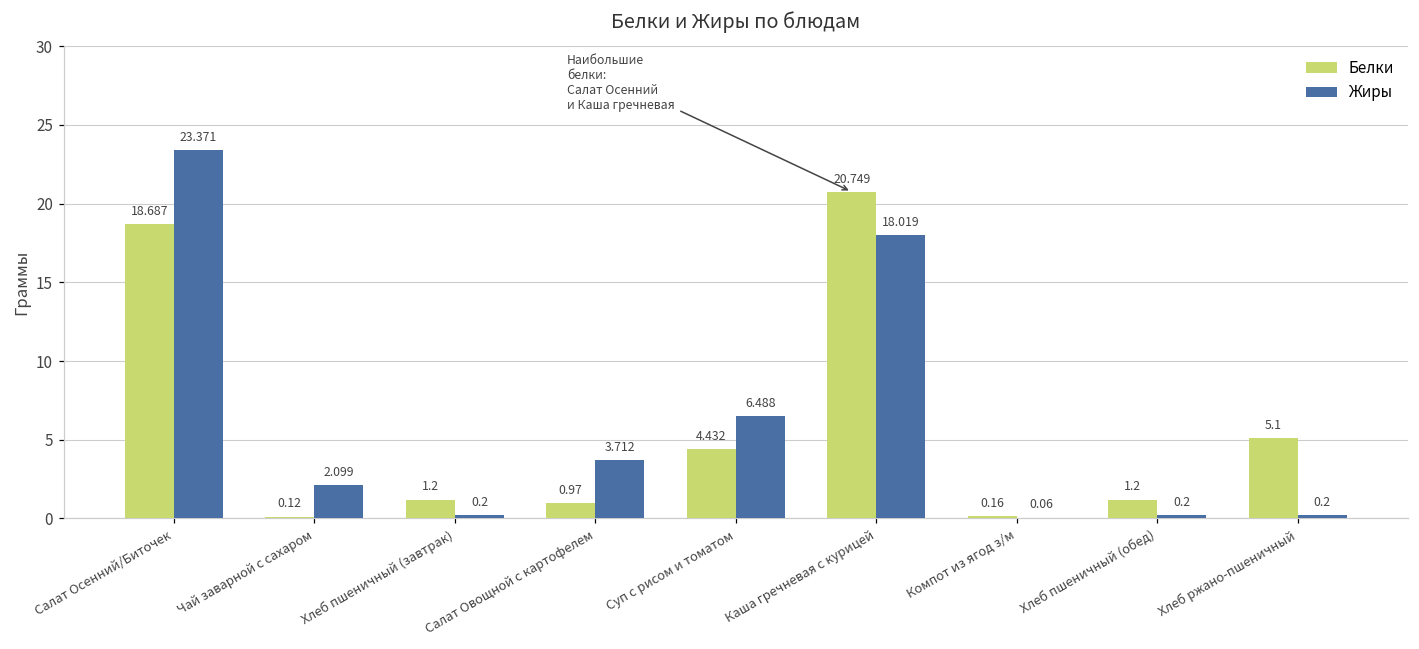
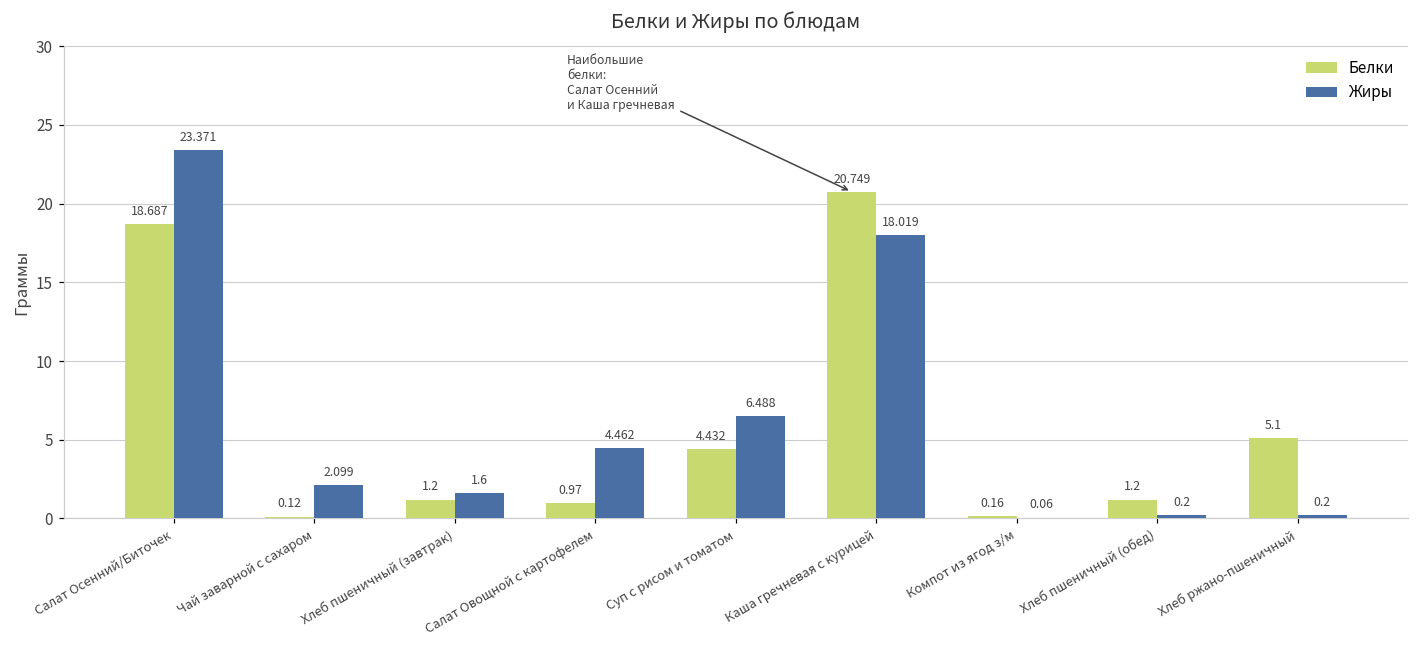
Жиры, Хлеб пшеничный (завтрак): 0.2 -> 1.6
Жиры, Салат Овощной с картофелем: 3.712 -> 4.462
